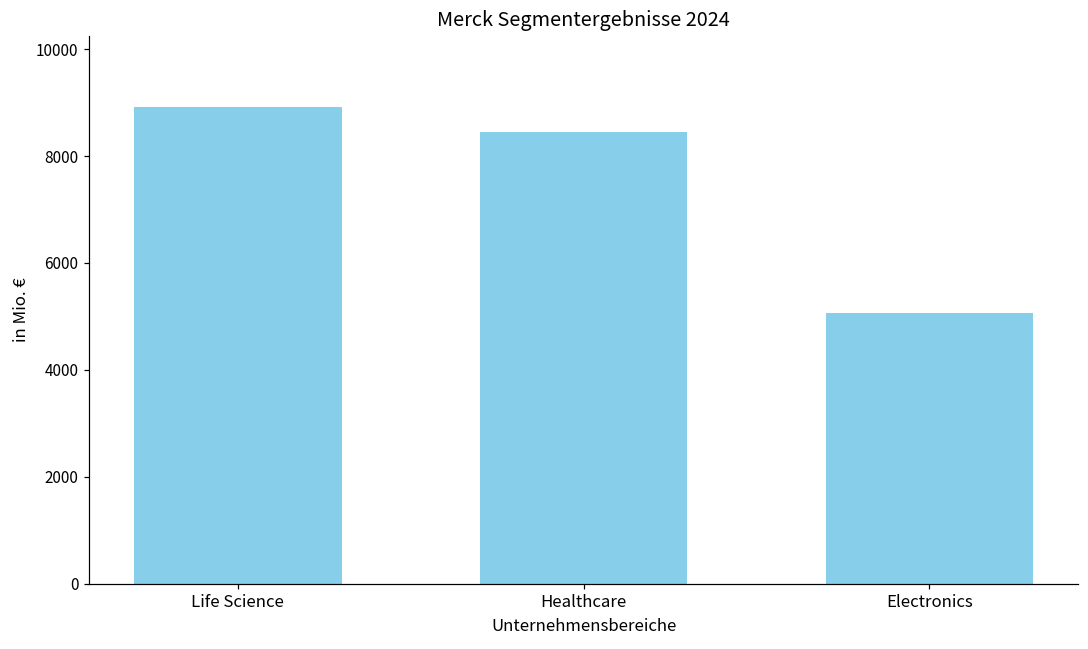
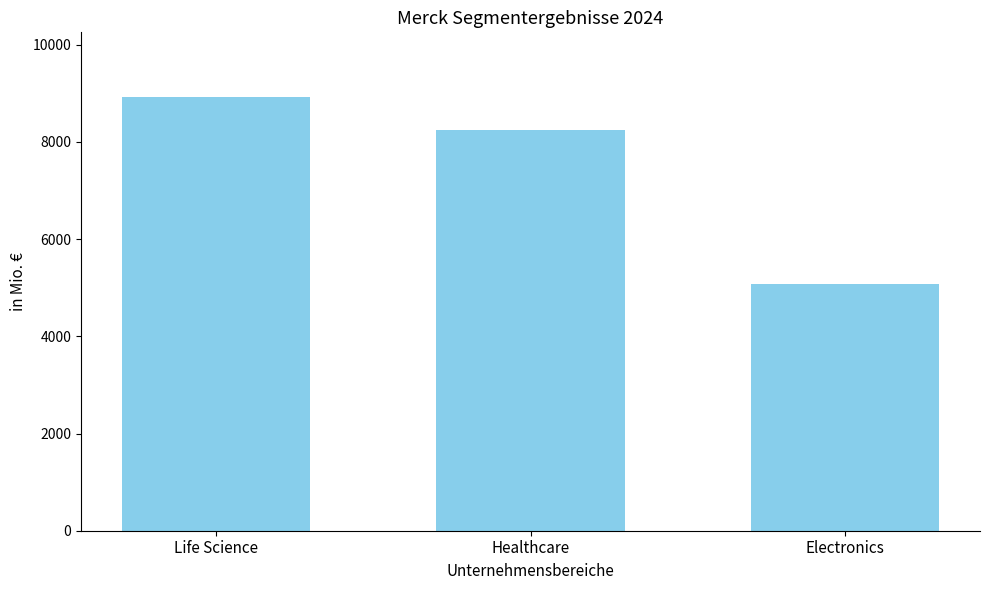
Healthcare: 8500 -> 8200
